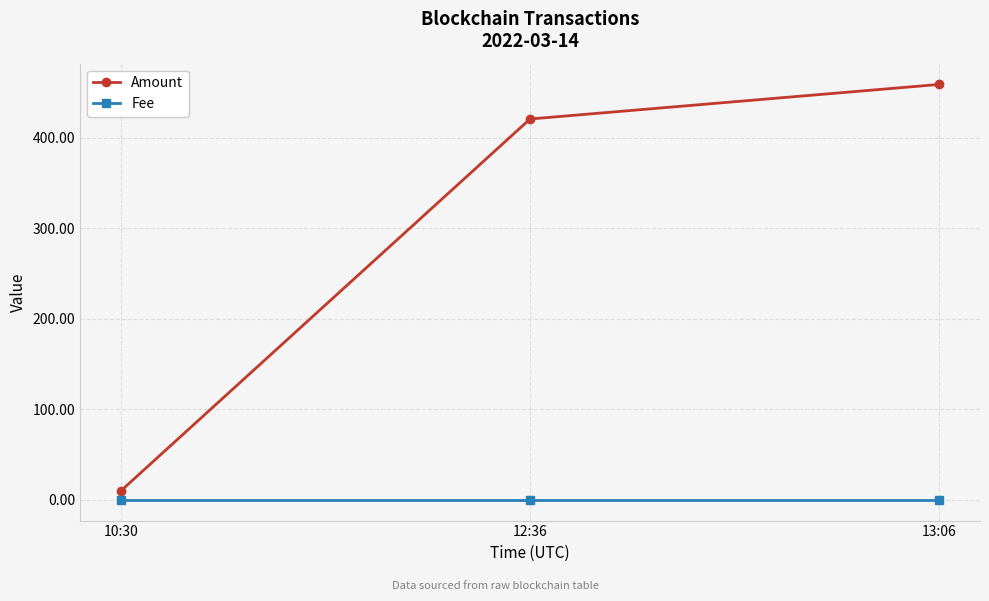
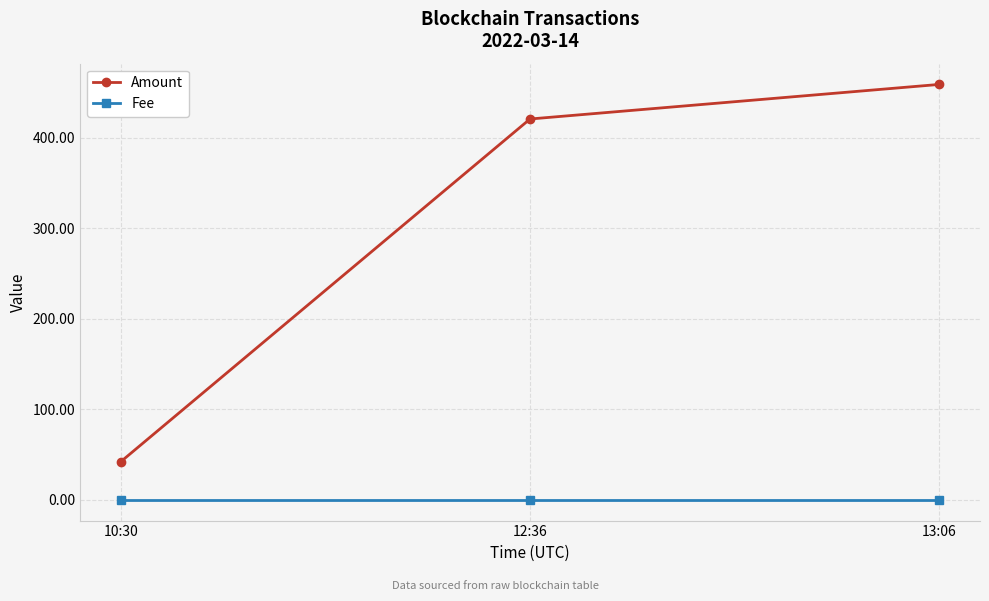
Amount, 10:30: 10 -> 40
